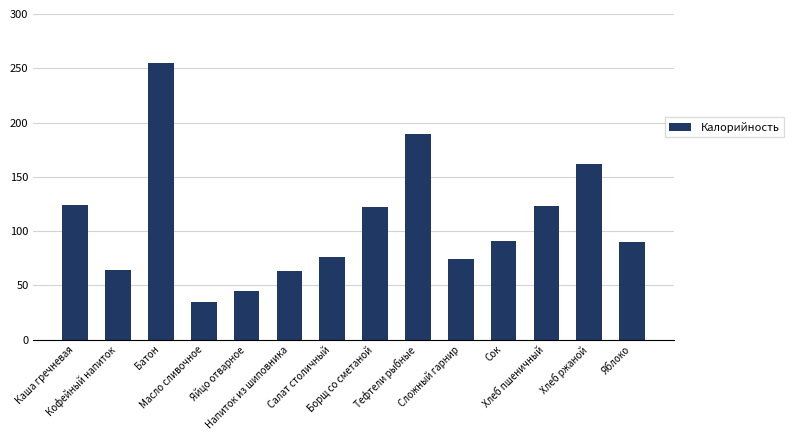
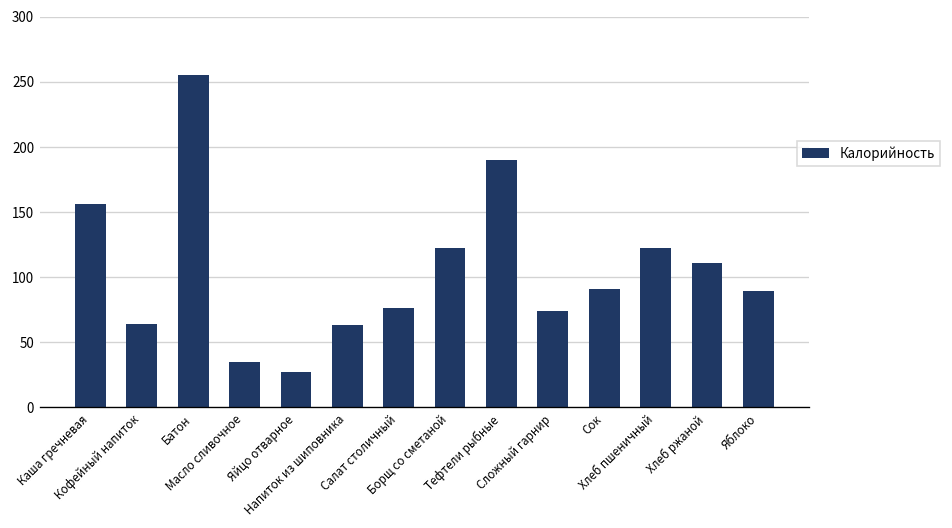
Каша гречневая: 124 -> 156
Яйцо отварное: 45 -> 27
Хлеб ржаной: 162 -> 111
